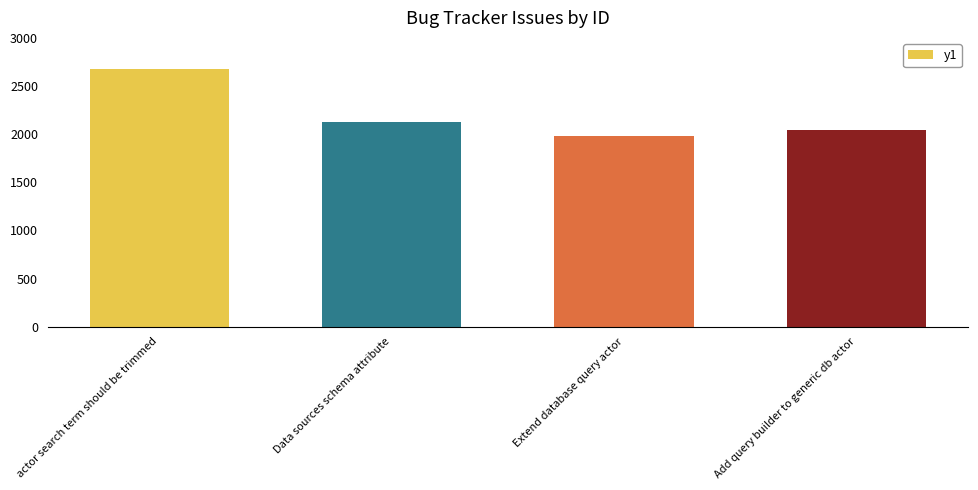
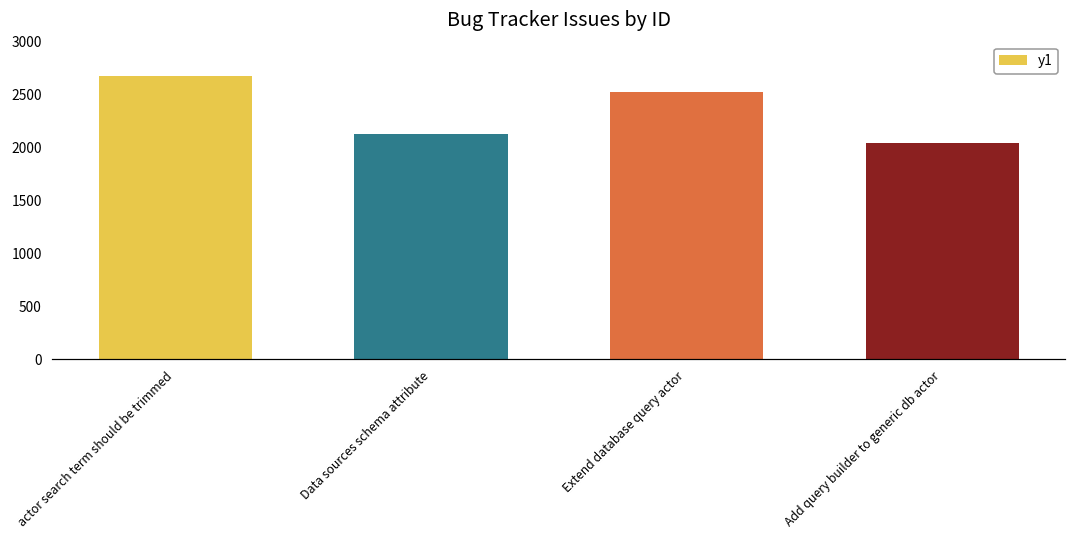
Extend database query actor: 2000 -> 2500
